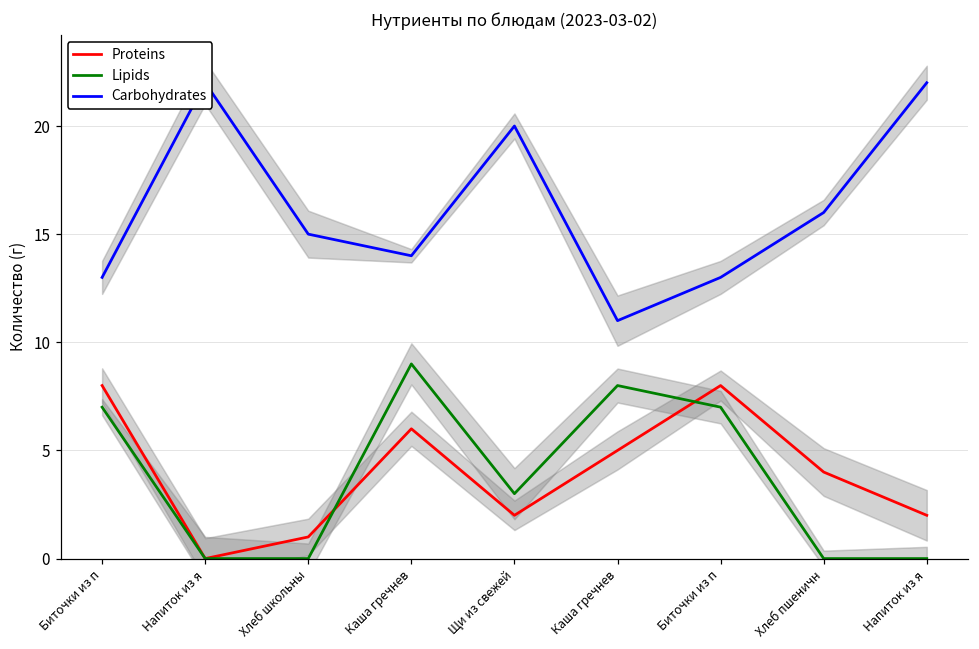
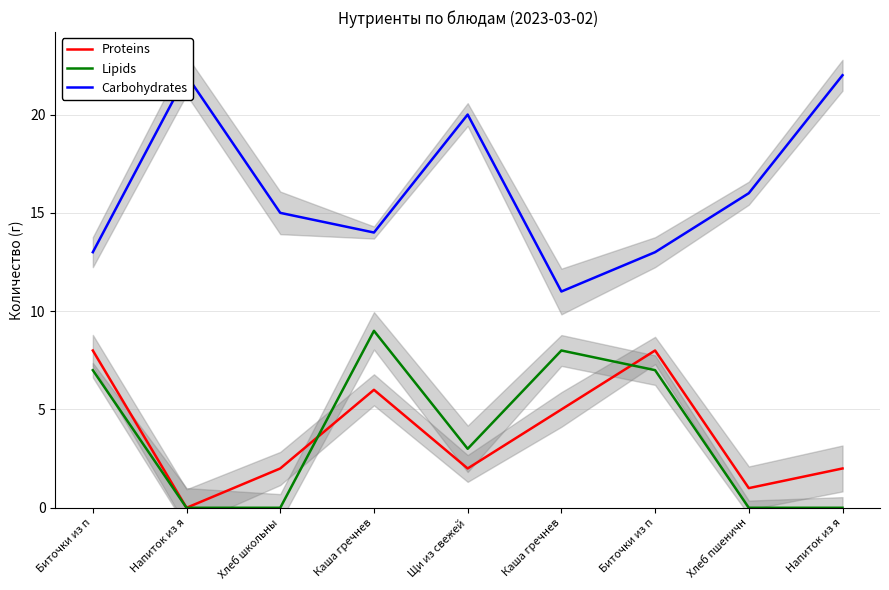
Proteins, Хлеб школьны: 1 -> 2
Proteins, Хлеб пшеничн: 4 -> 1
